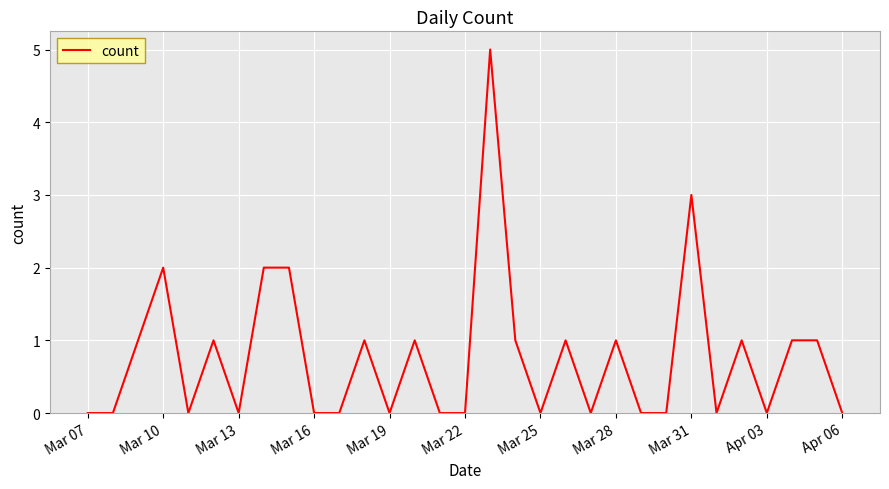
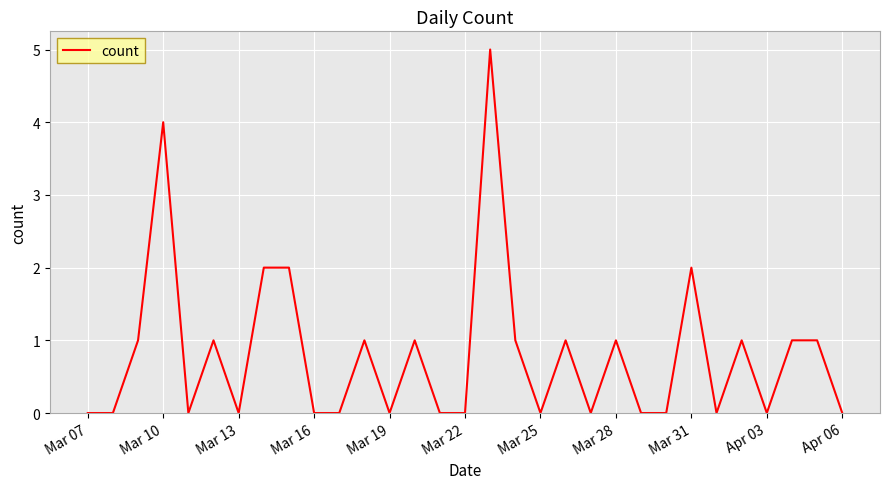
Mar 10: 2 -> 4
Mar 31: 3 -> 2
